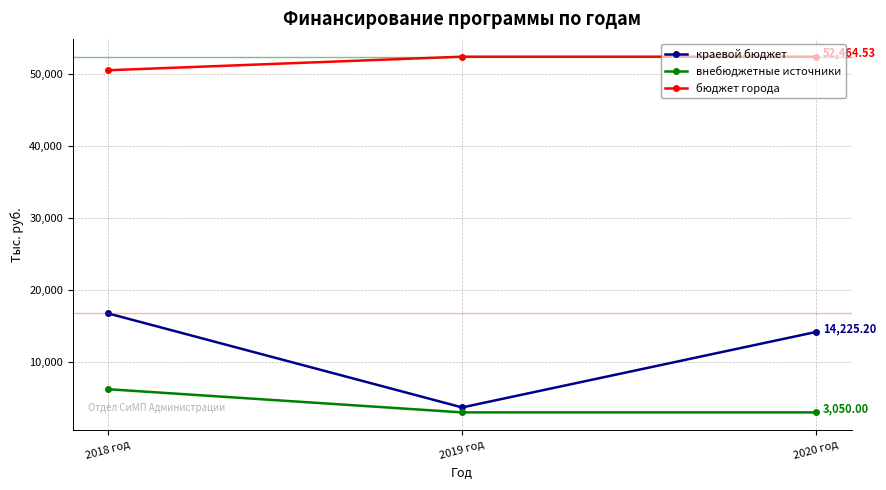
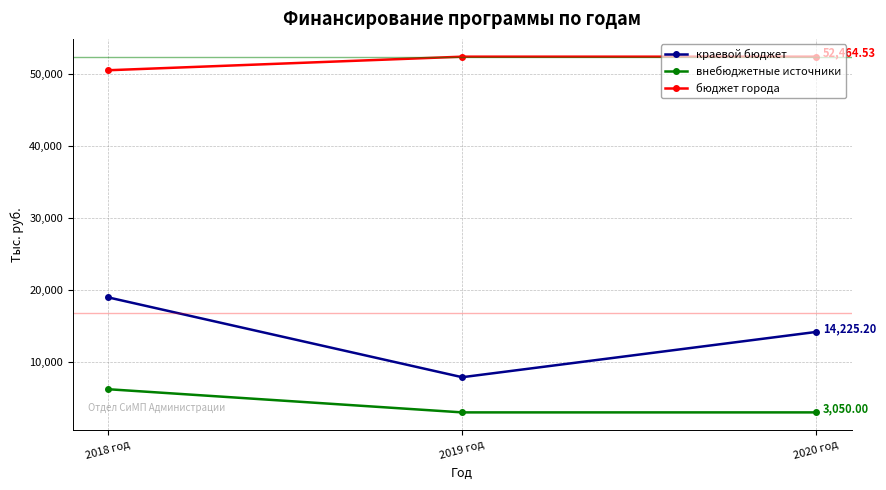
краевой бюджет, 2018 год: 17,000 -> 19,000
краевой бюджет, 2019 год: 4,000 -> 8,000
